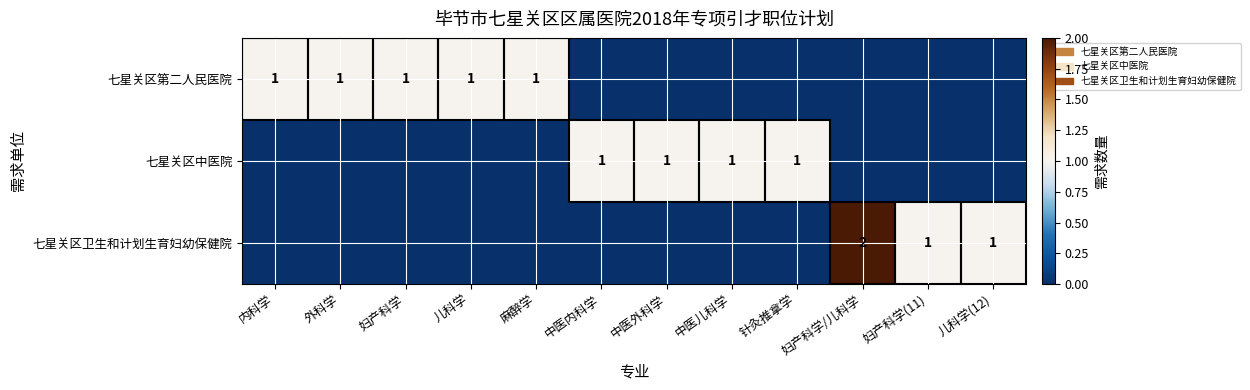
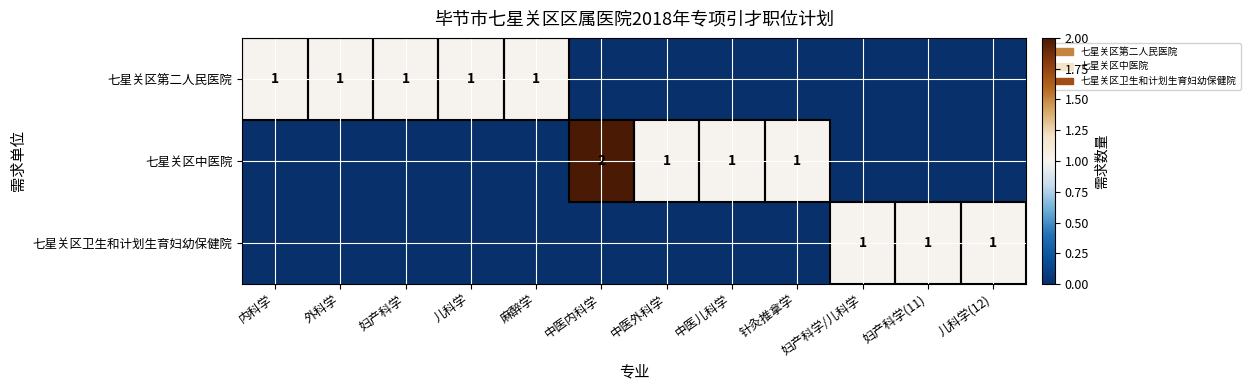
七星关区中医院, 中医内科学: 1 -> 2
七星关区卫生和计划生育妇幼保健院, 妇产科学/儿科学: 2 -> 1
